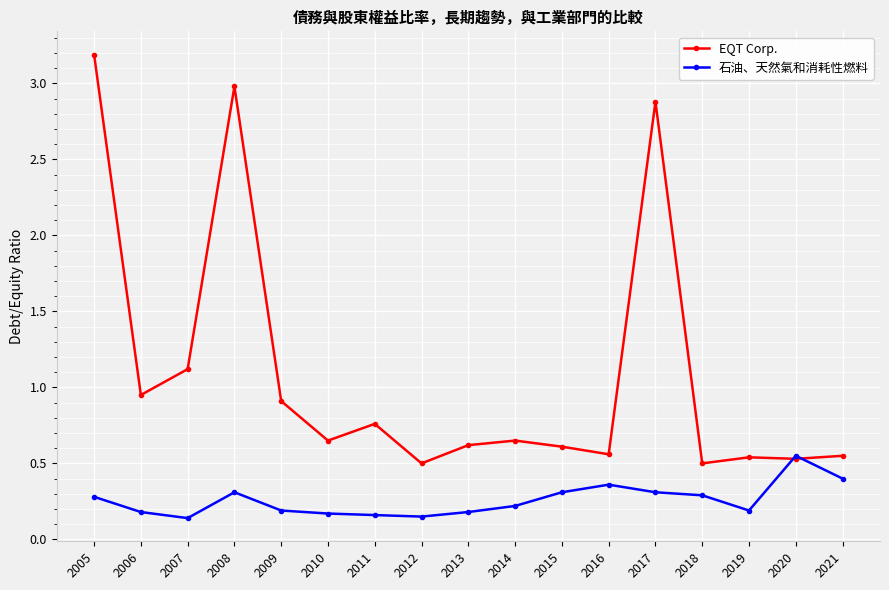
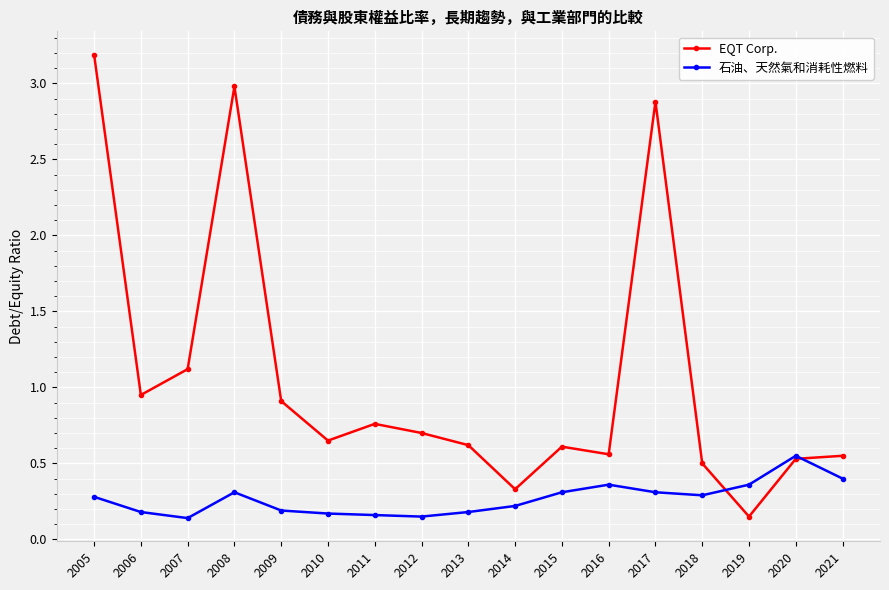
EQT Corp., 2012: 0.5 -> 0.7
EQT Corp., 2014: 0.65 -> 0.33
EQT Corp., 2019: 0.54 -> 0.15
石油、天然氣和消耗性燃料, 2019: 0.19 -> 0.36
